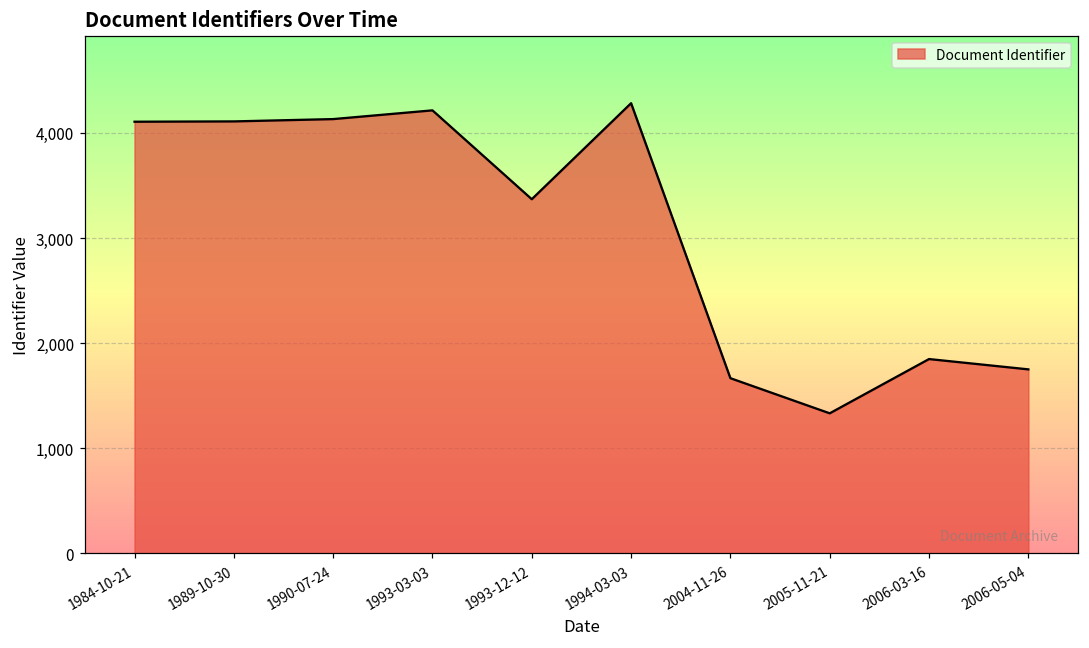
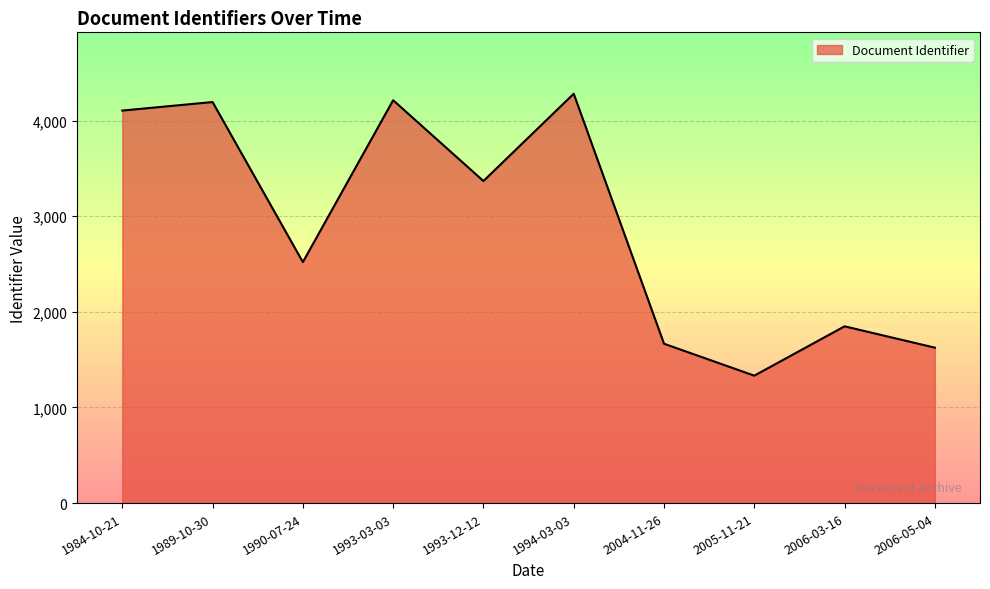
1989-10-30: 4,100 -> 4,200
1990-07-24: 4,100 -> 2,500
2006-05-04: 1,800 -> 1,600
